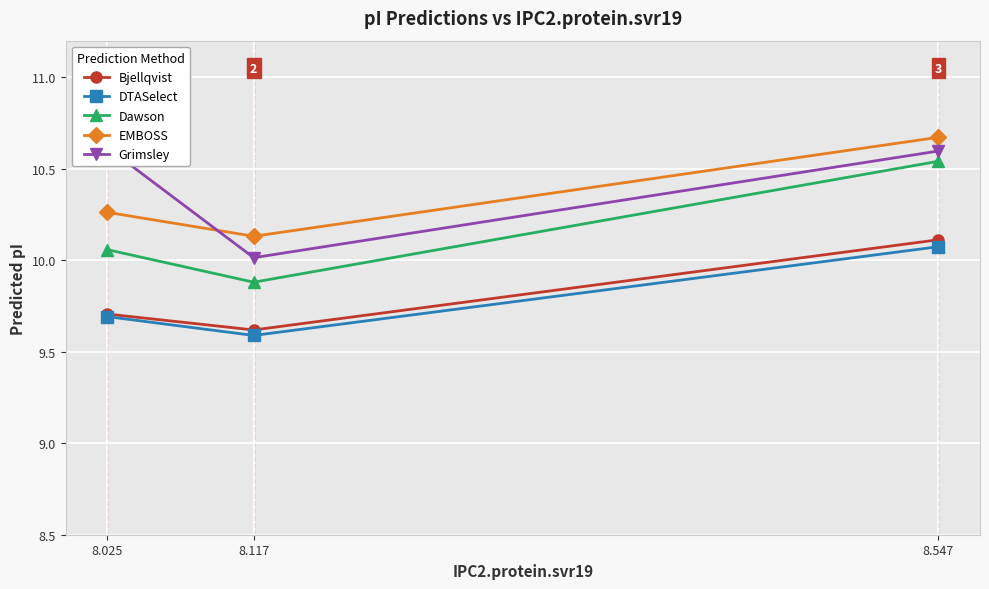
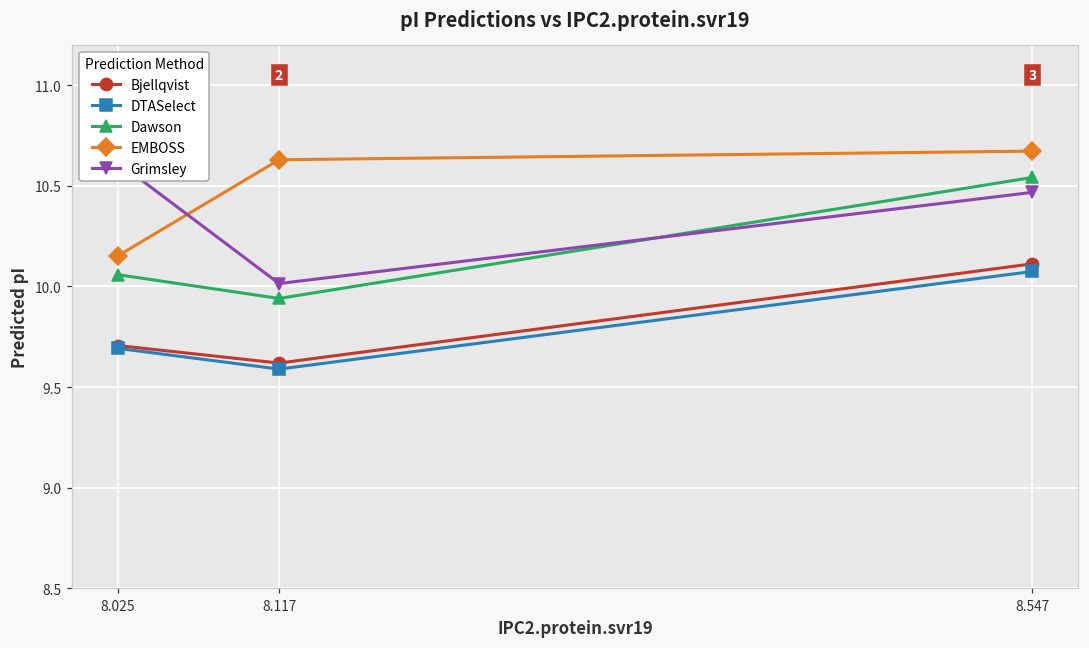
EMBOSS, 8.025: 10.26 -> 10.15
Dawson, 8.117: 9.88 -> 9.94
EMBOSS, 8.117: 10.13 -> 10.63
Grimsley, 8.547: 10.60 -> 10.47
